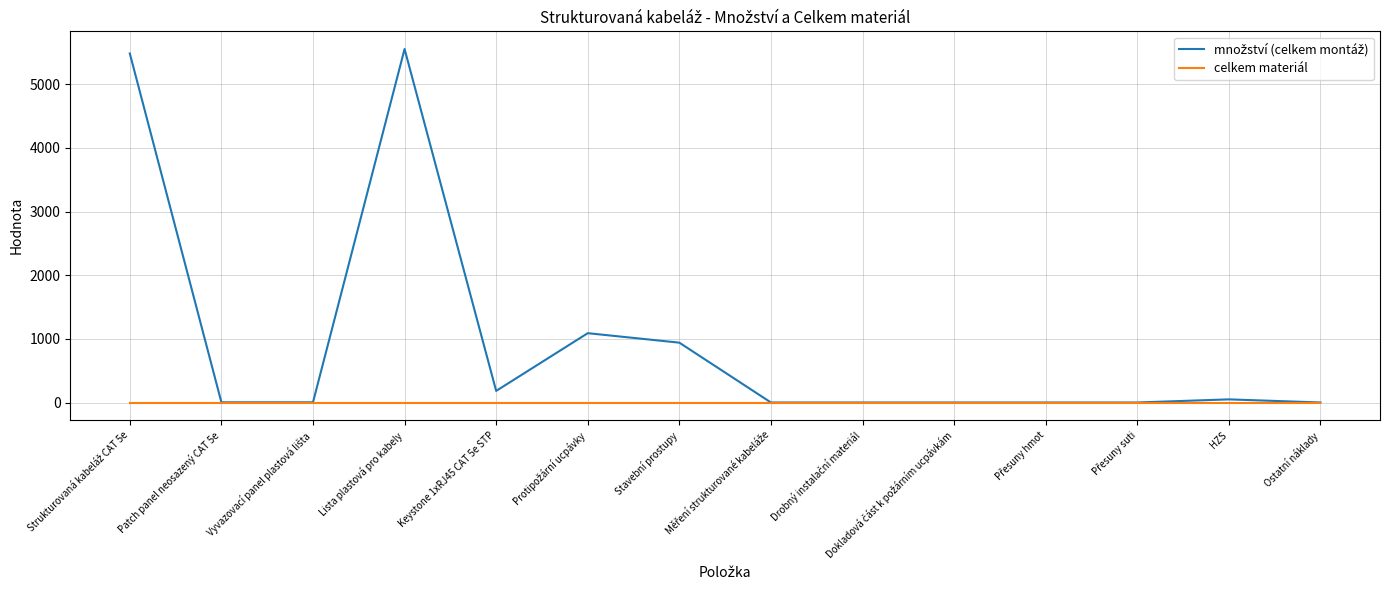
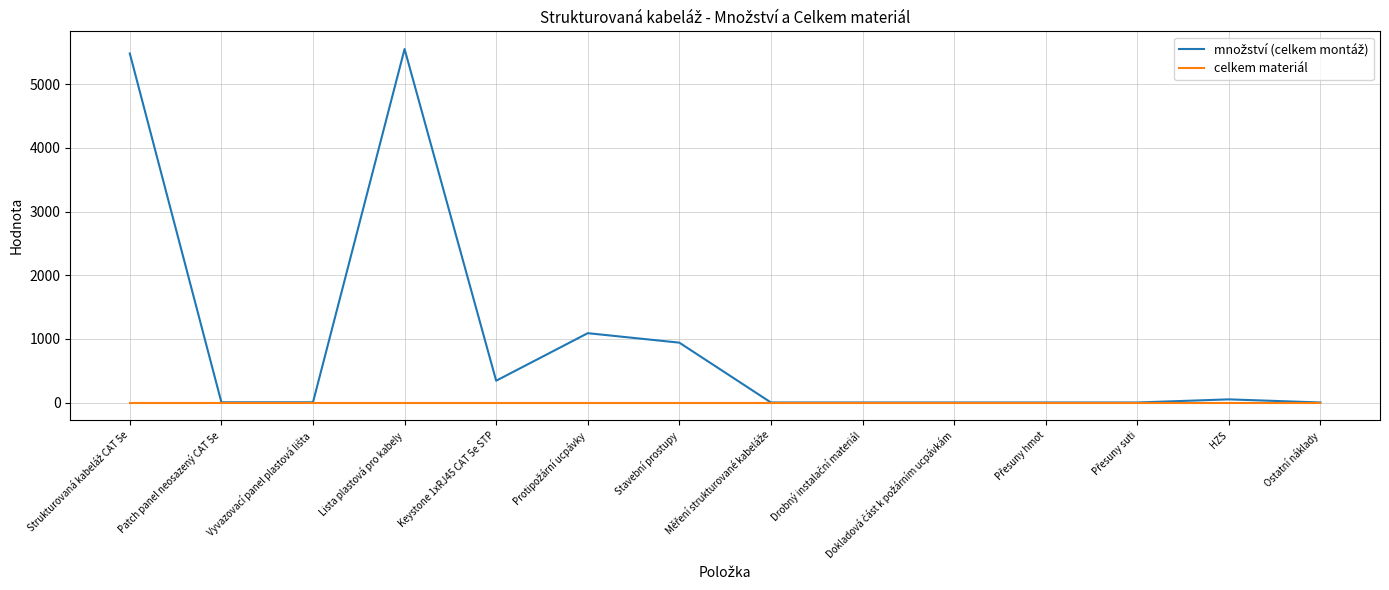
množství (celkem montáž), Keystone 1xRJ45 CAT 5e STP: 200 -> 300
